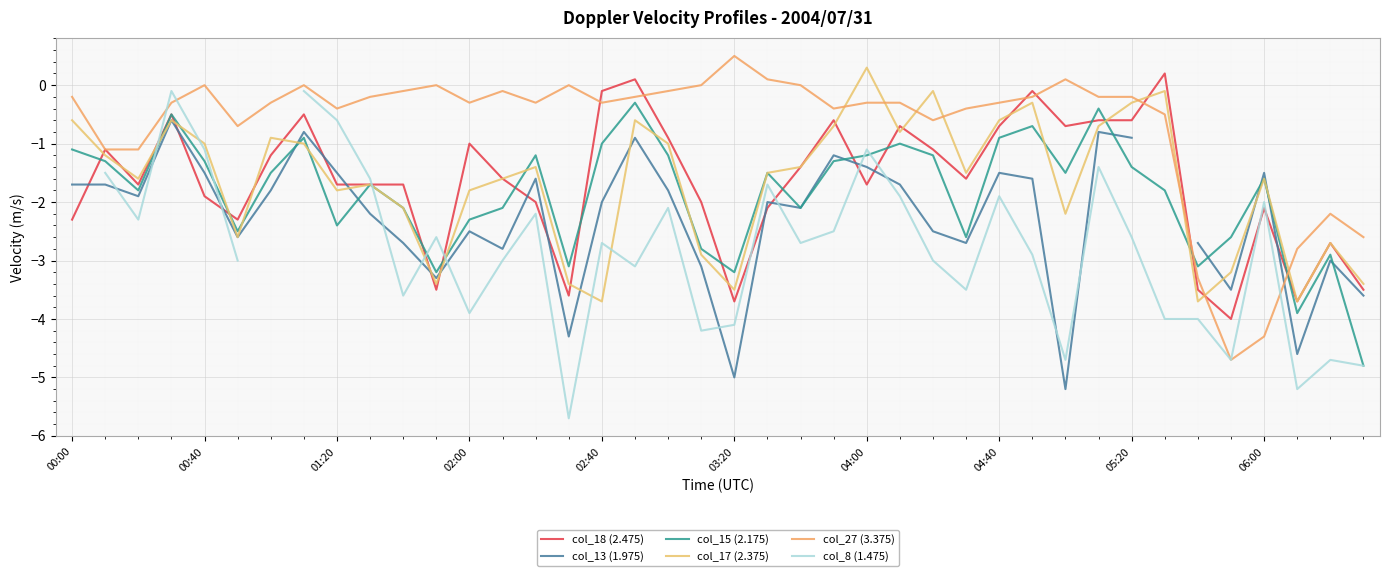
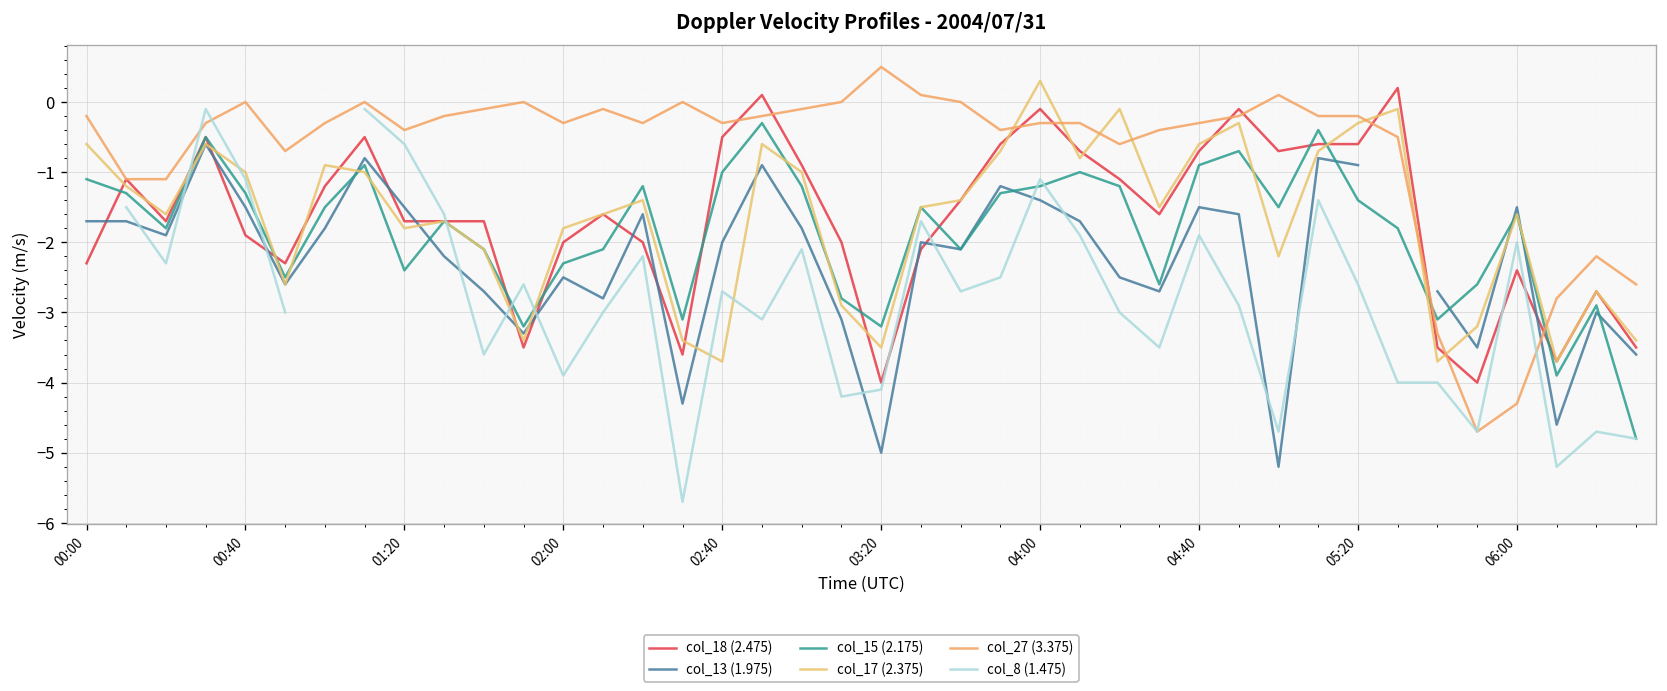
col_18 (2.475), 02:00: -1 -> -2
col_18 (2.475), 02:40: -0.1 -> -0.5
col_18 (2.475), 03:20: -3.7 -> -4.0
col_18 (2.475), 04:00: -1.7 -> -0.1
col_18 (2.475), 06:00: -2.1 -> -2.4
